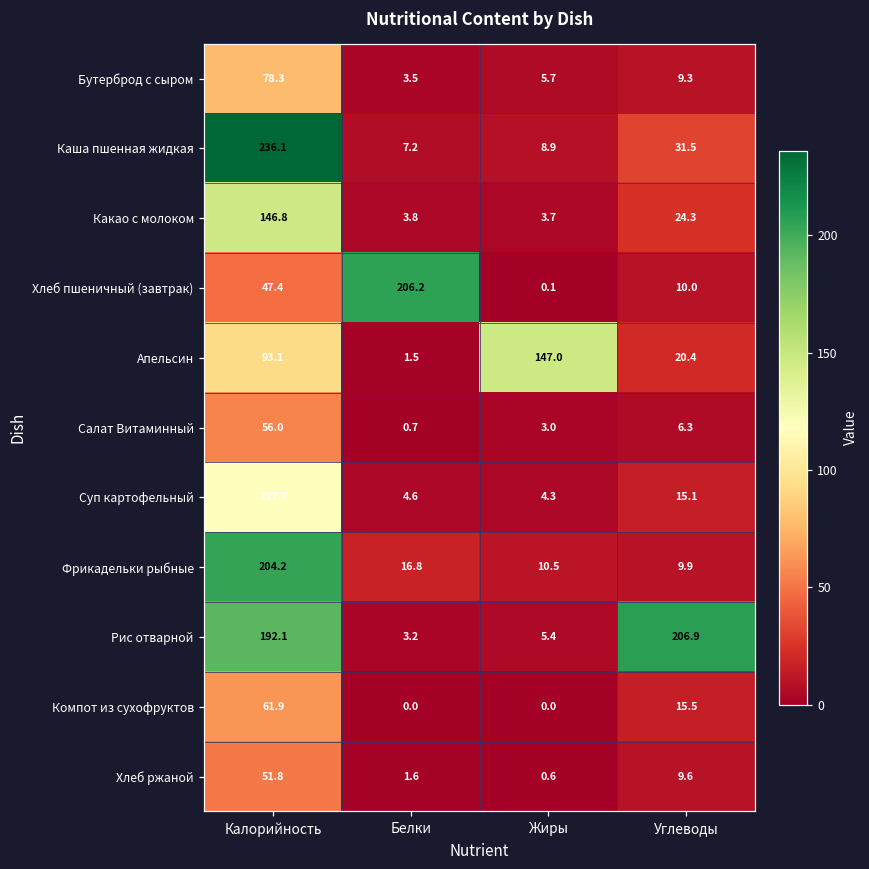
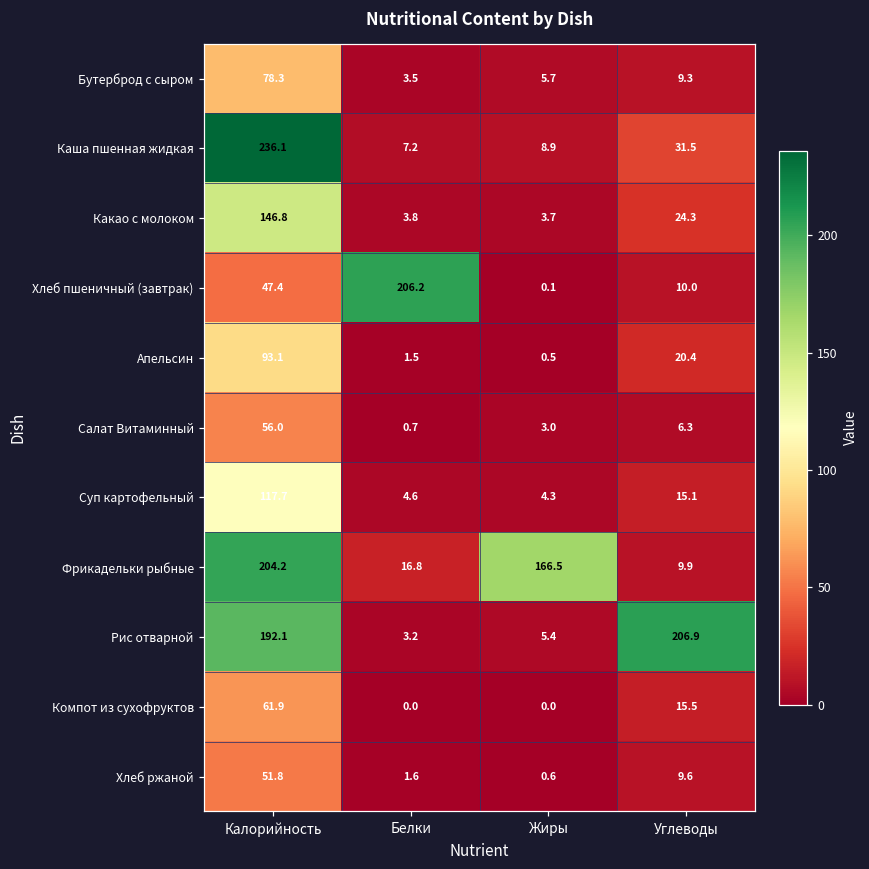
Апельсин, Жиры: 147.0 -> 0.5
Фрикадельки рыбные, Жиры: 10.5 -> 166.5
